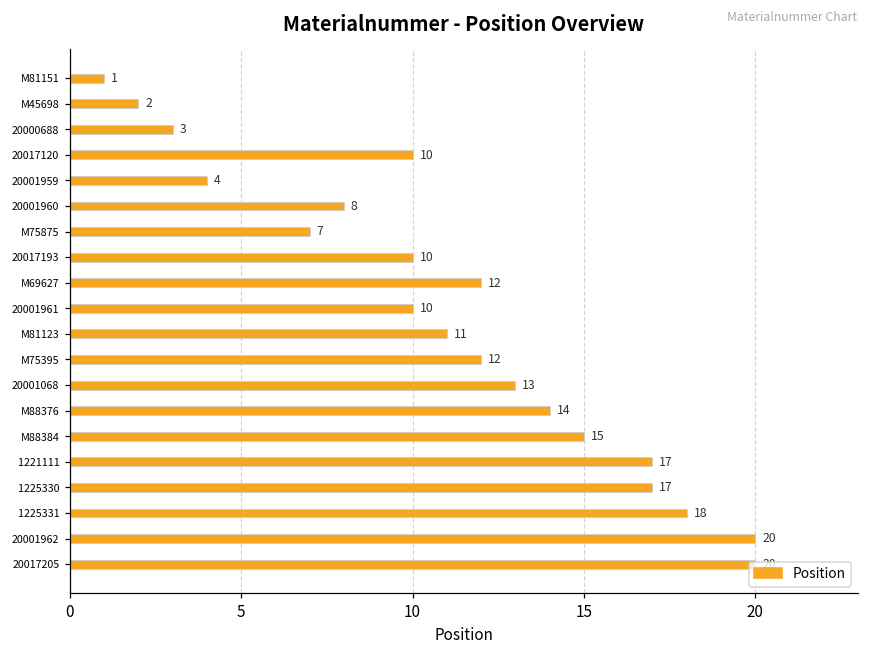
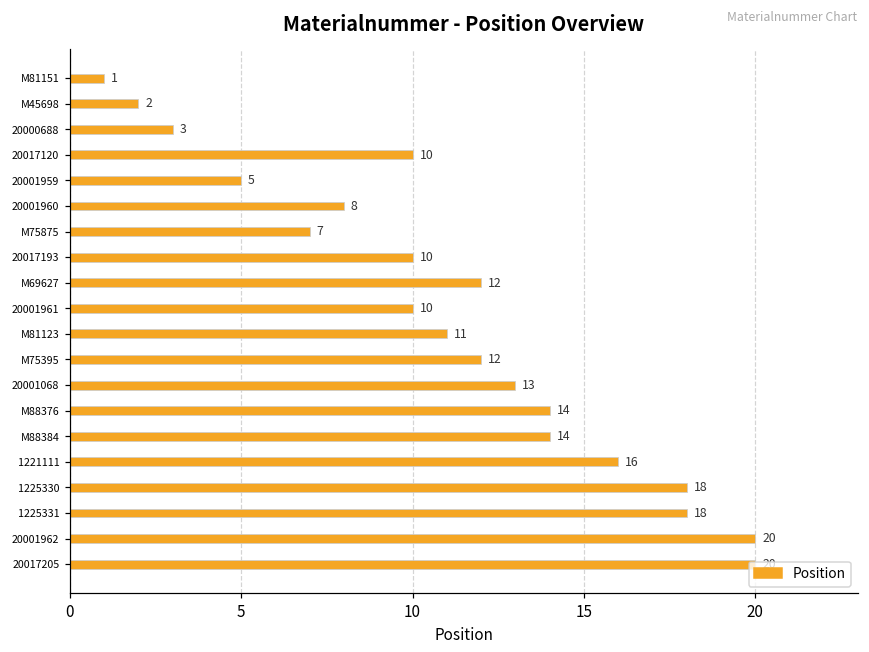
20001959: 4 -> 5
M88384: 15 -> 14
1221111: 17 -> 16
1225330: 17 -> 18
